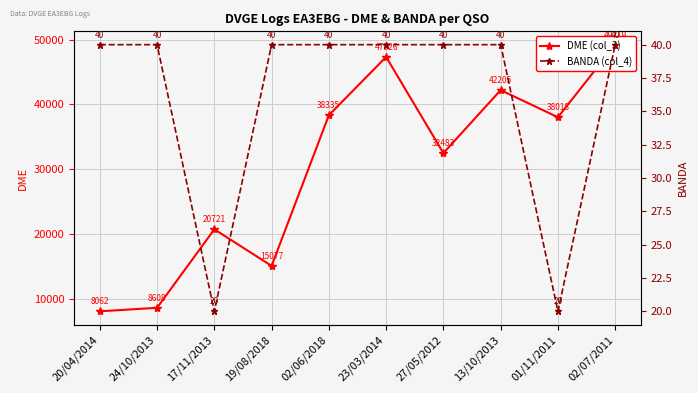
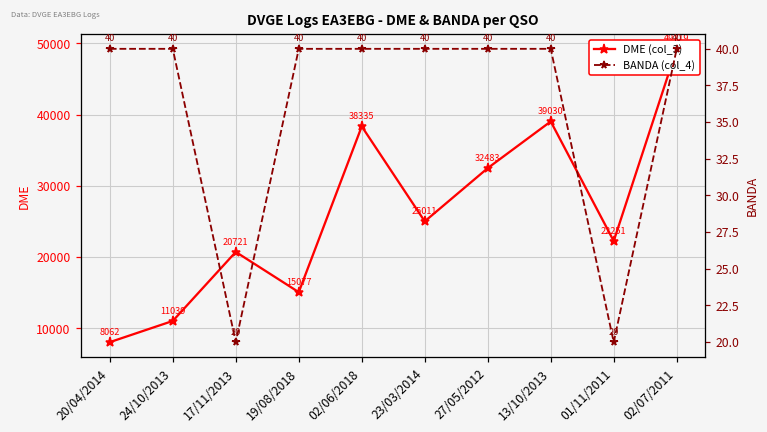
DME (col_3), 24/10/2013: 8608 -> 11039
DME (col_3), 23/03/2014: 47326 -> 25011
DME (col_3), 13/10/2013: 42205 -> 39030
DME (col_3), 01/11/2011: 38018 -> 22251
